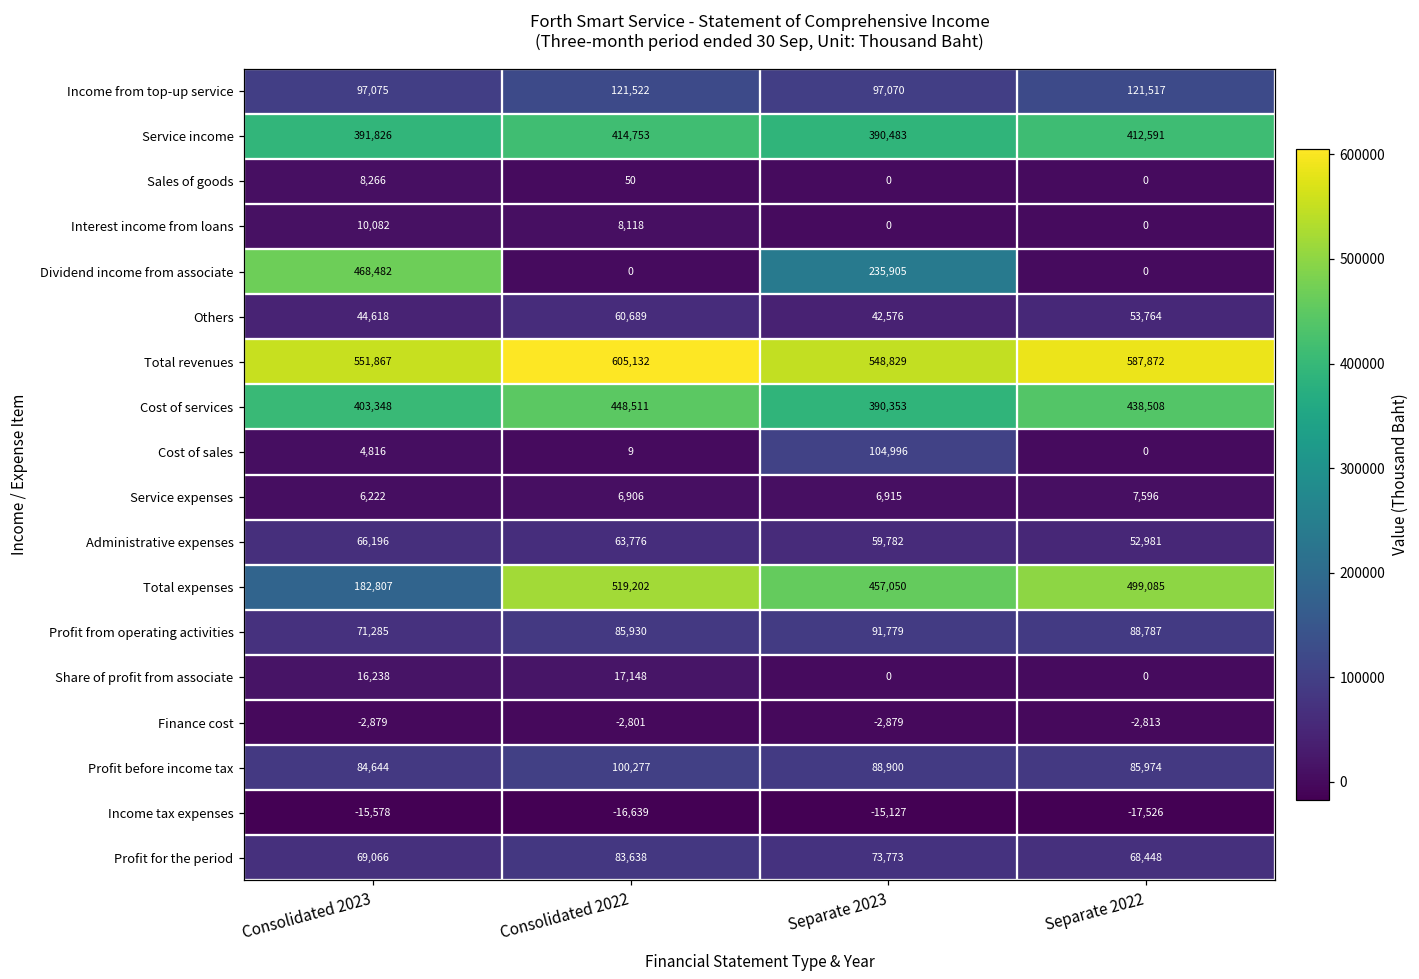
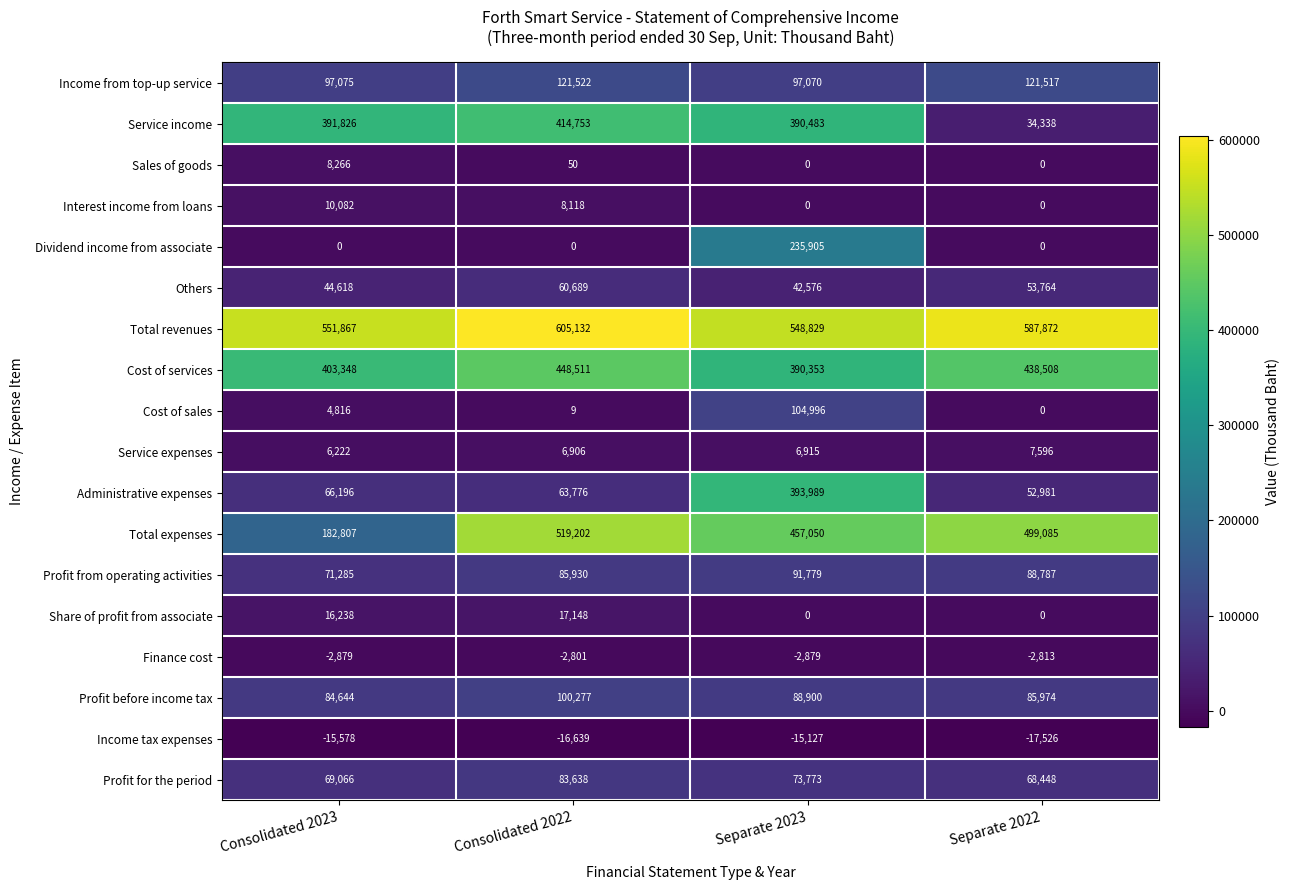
Service income, Separate 2022: 412,591 -> 34,338
Dividend income from associate, Consolidated 2023: 468,482 -> 0
Administrative expenses, Separate 2023: 59,782 -> 393,989
